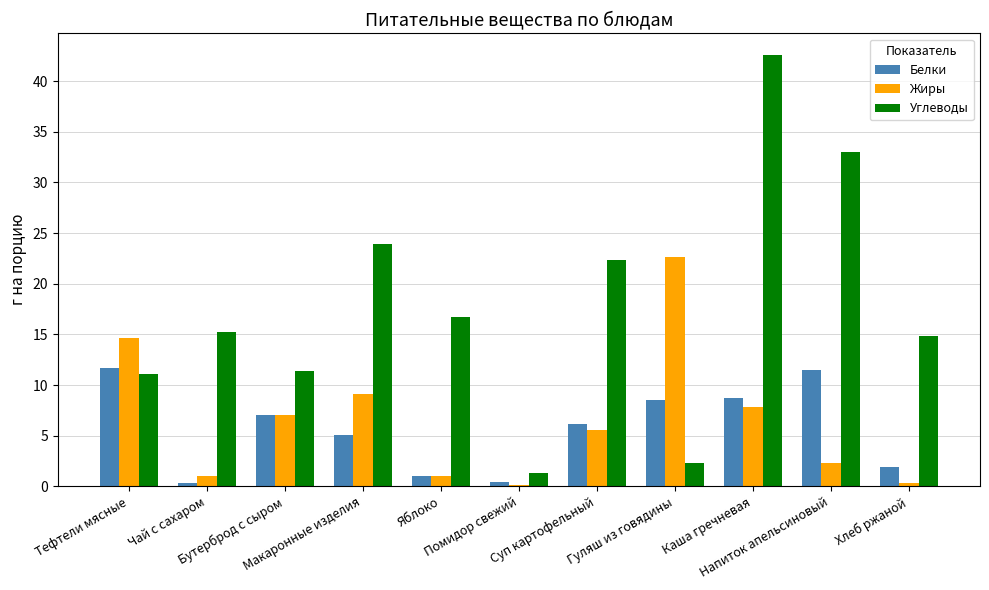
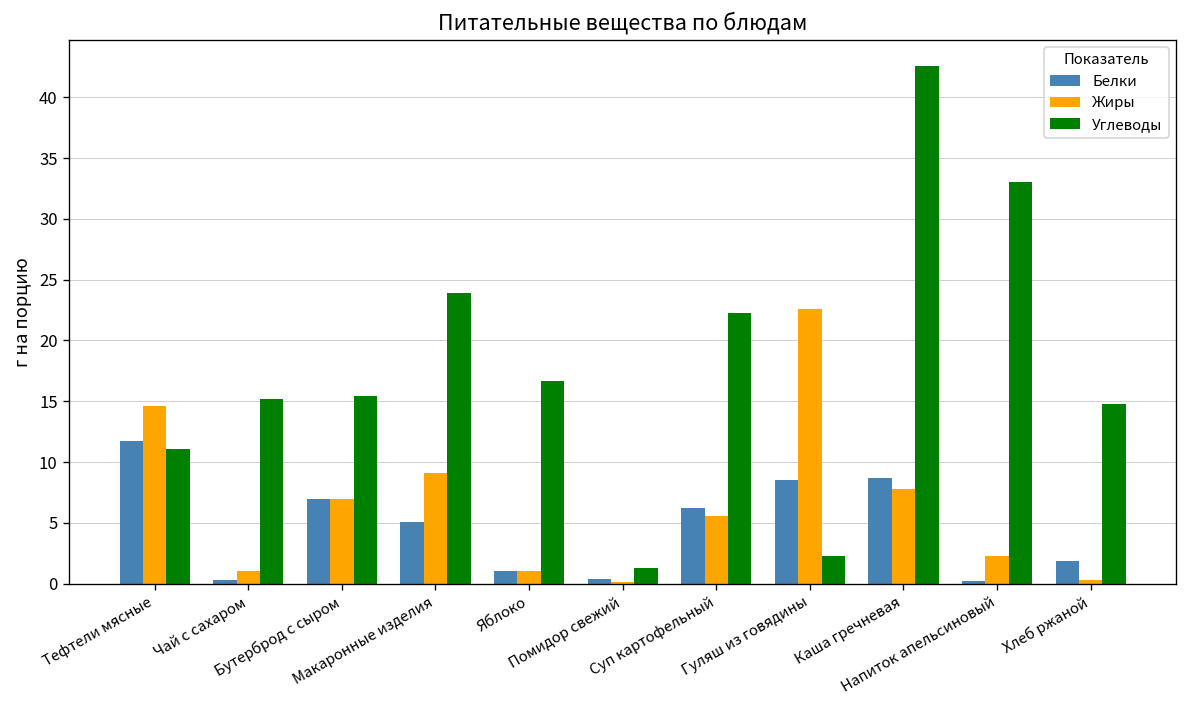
Углеводы, Бутерброд с сыром: 11.4 -> 15.4
Белки, Напиток апельсиновый: 11.5 -> 0.2
